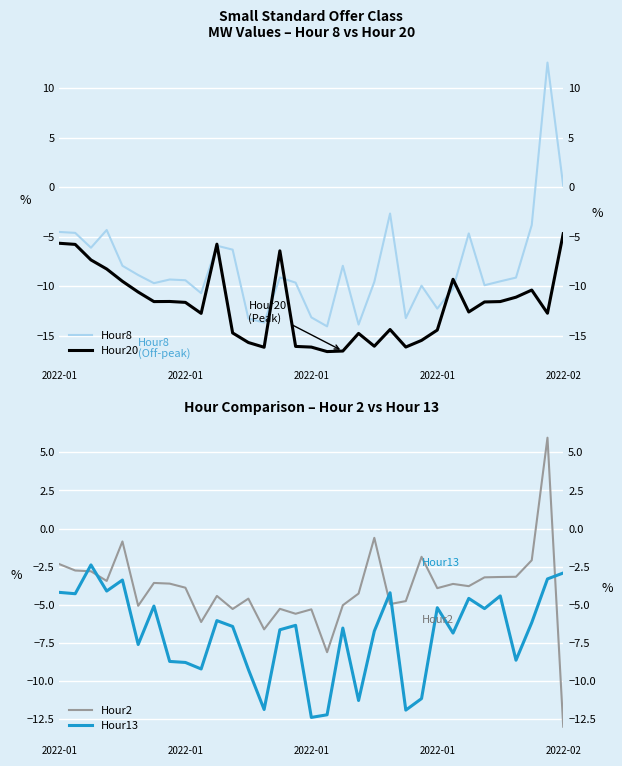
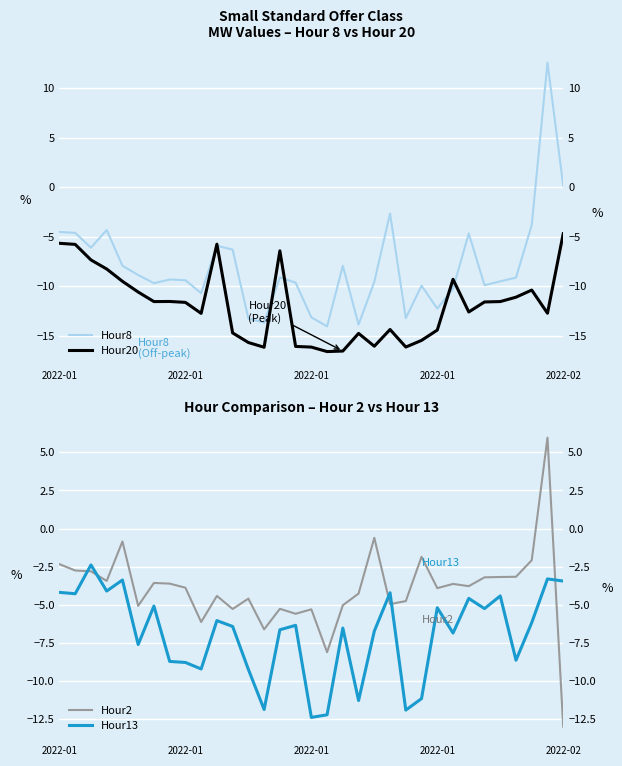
Hour Comparison – Hour 2 vs Hour 13, Hour13, 2022-02: -2.9 -> -3.4
